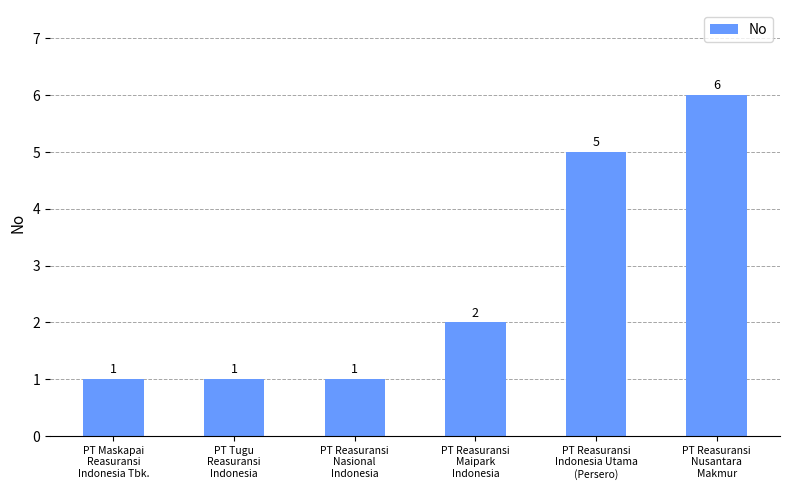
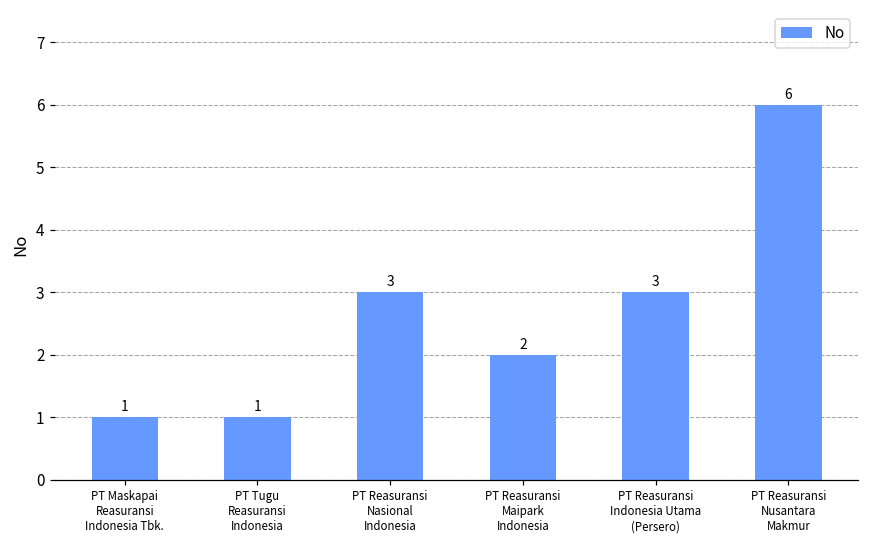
PT Reasuransi Nasional Indonesia: 1 -> 3
PT Reasuransi Indonesia Utama (Persero): 5 -> 3
